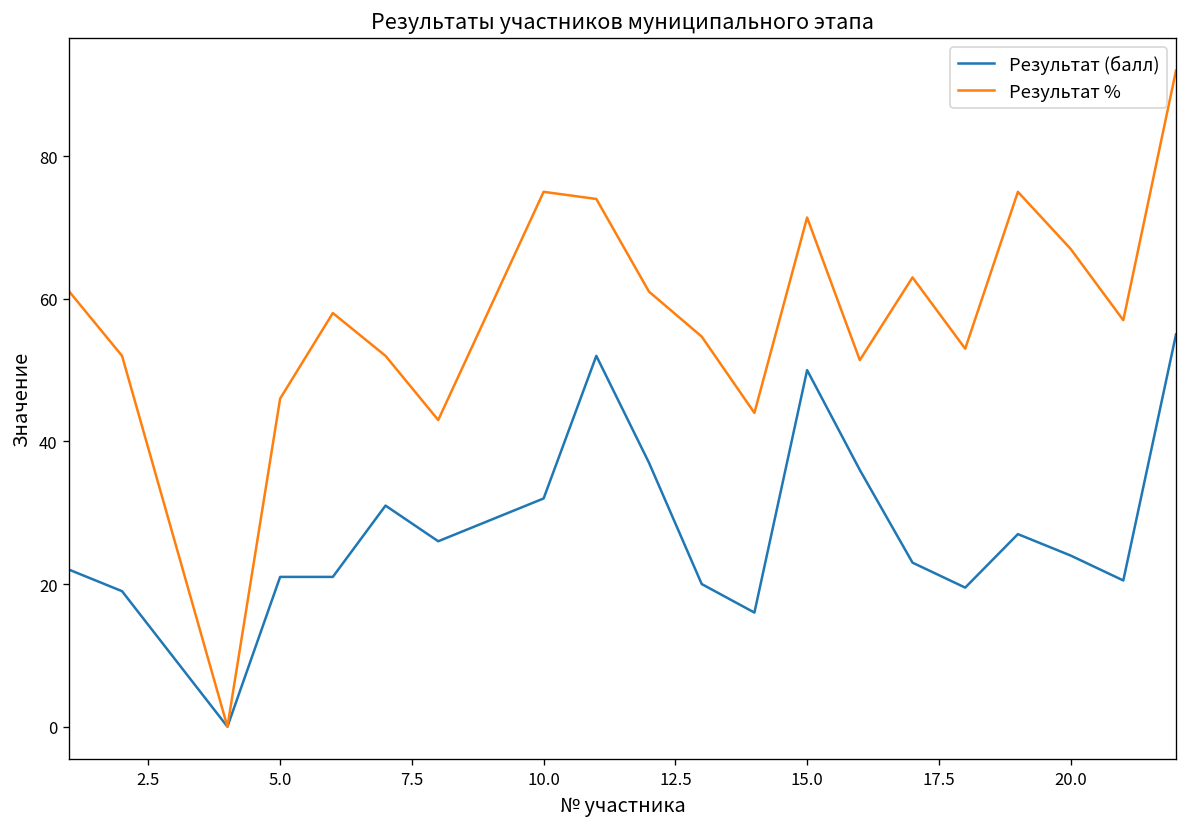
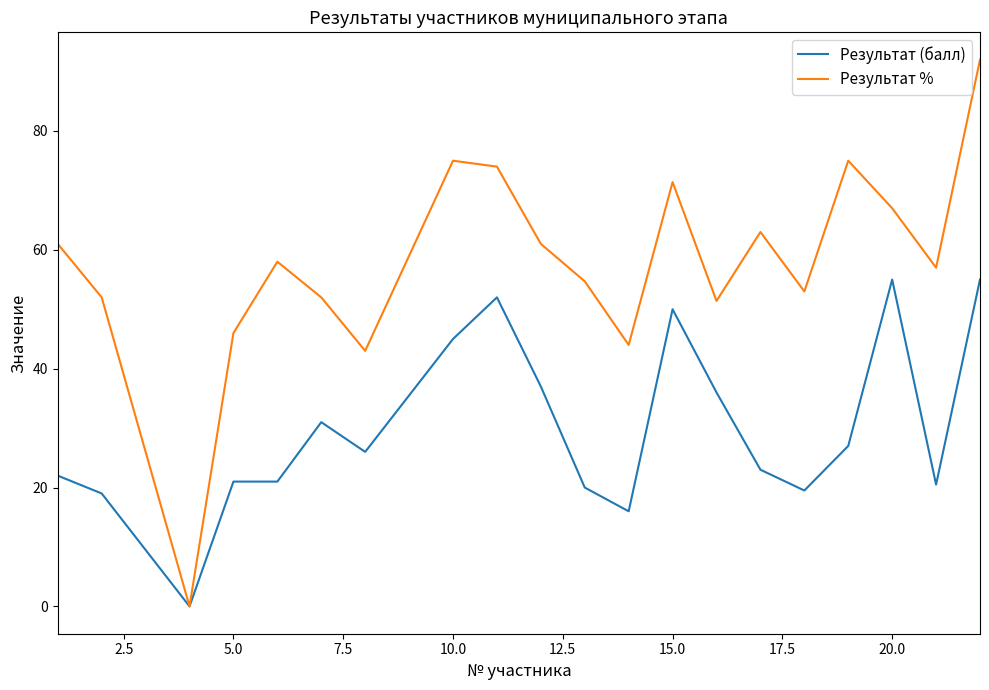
Результат (балл), 10.0: 32 -> 45
Результат (балл), 20.0: 24 -> 55
